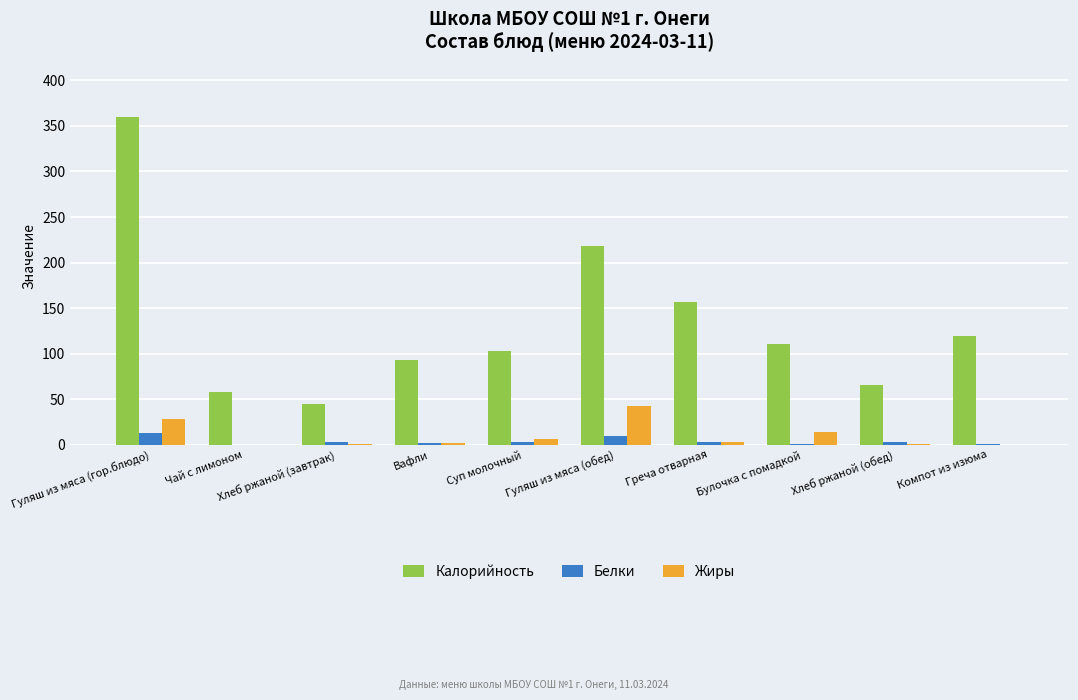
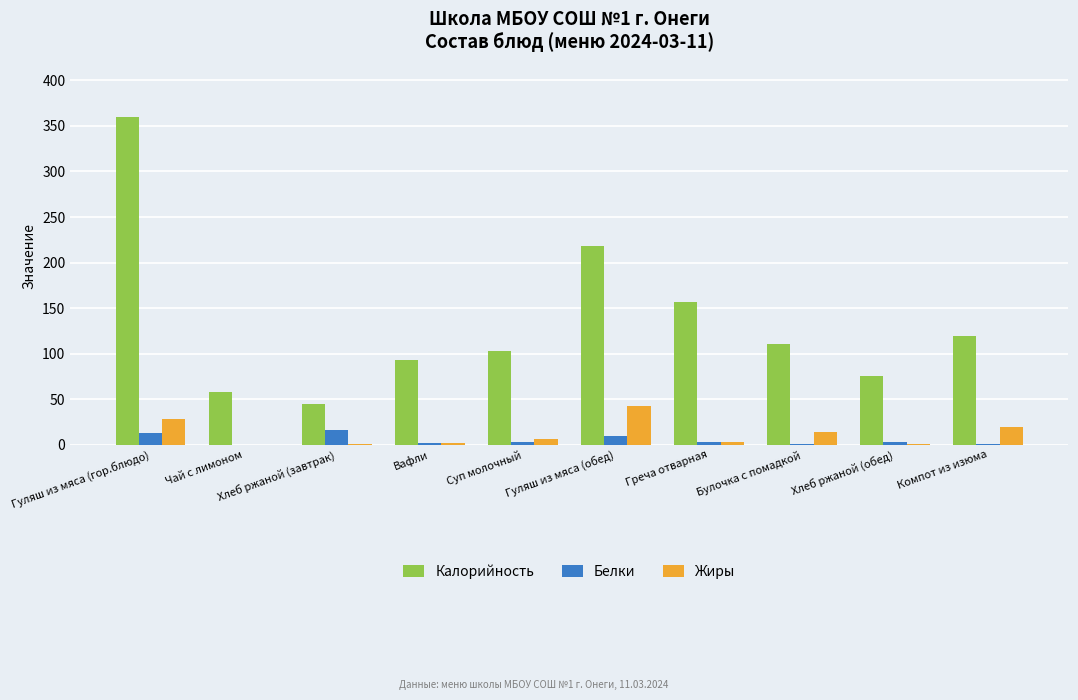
Белки, Хлеб ржаной (завтрак): 0 -> 20
Калорийность, Хлеб ржаной (обед): 70 -> 80
Жиры, Компот из изюма: 0 -> 20
